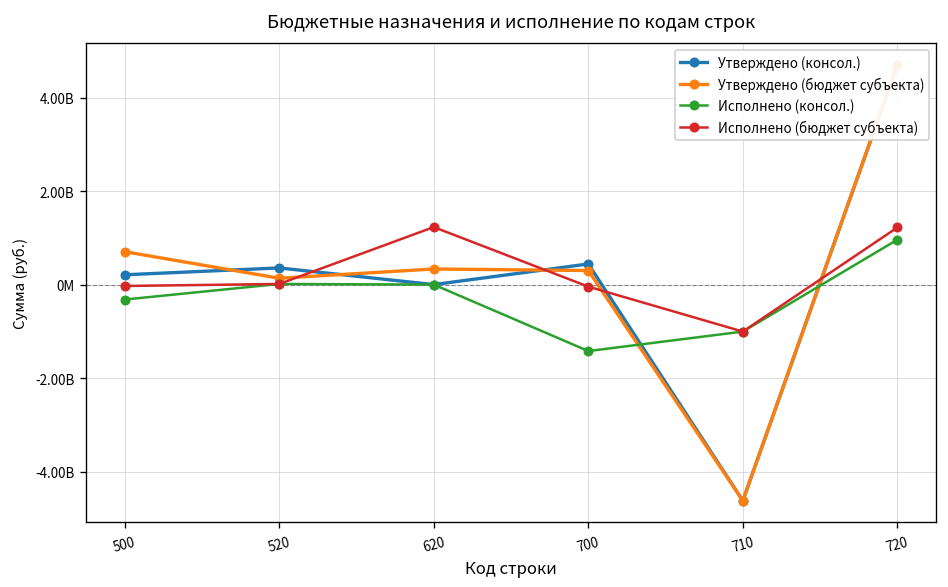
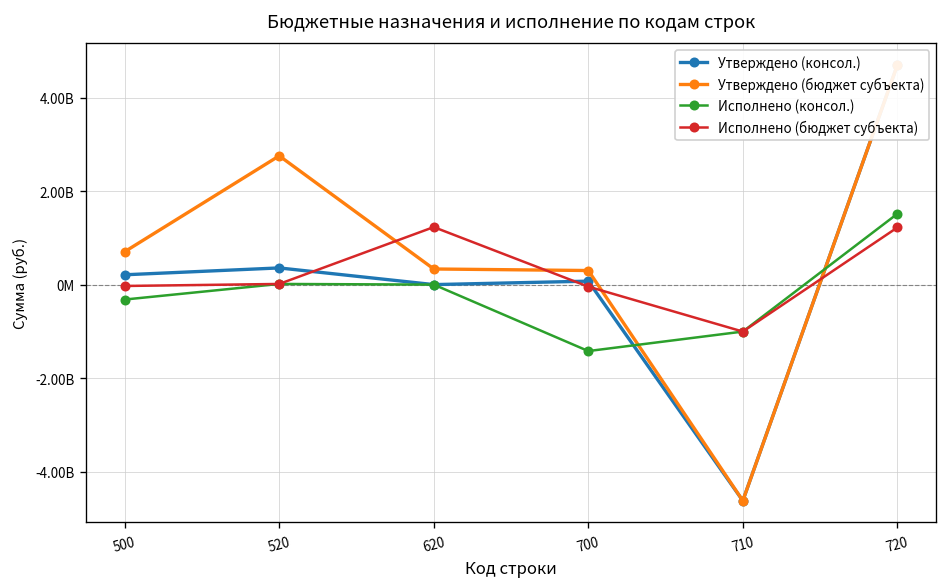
Утверждено (бюджет субъекта), 520: 100000000 -> 2800000000
Утверждено (консол.), 700: 400000000 -> 100000000
Исполнено (консол.), 720: 1000000000 -> 1500000000
